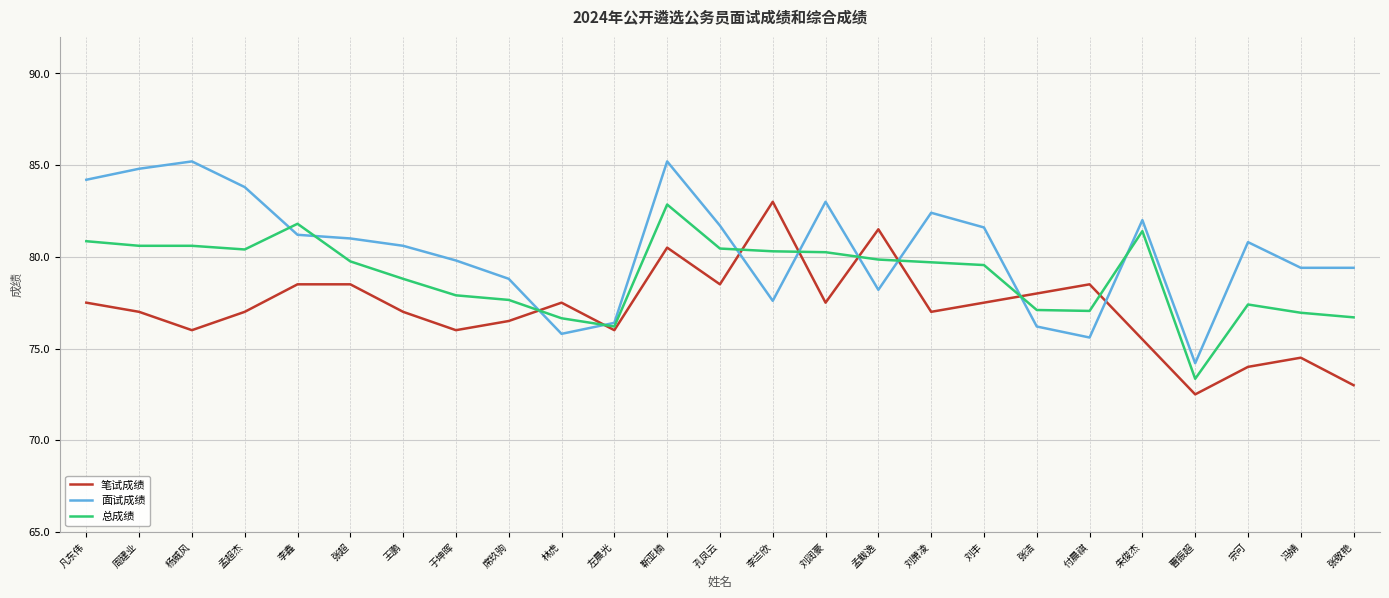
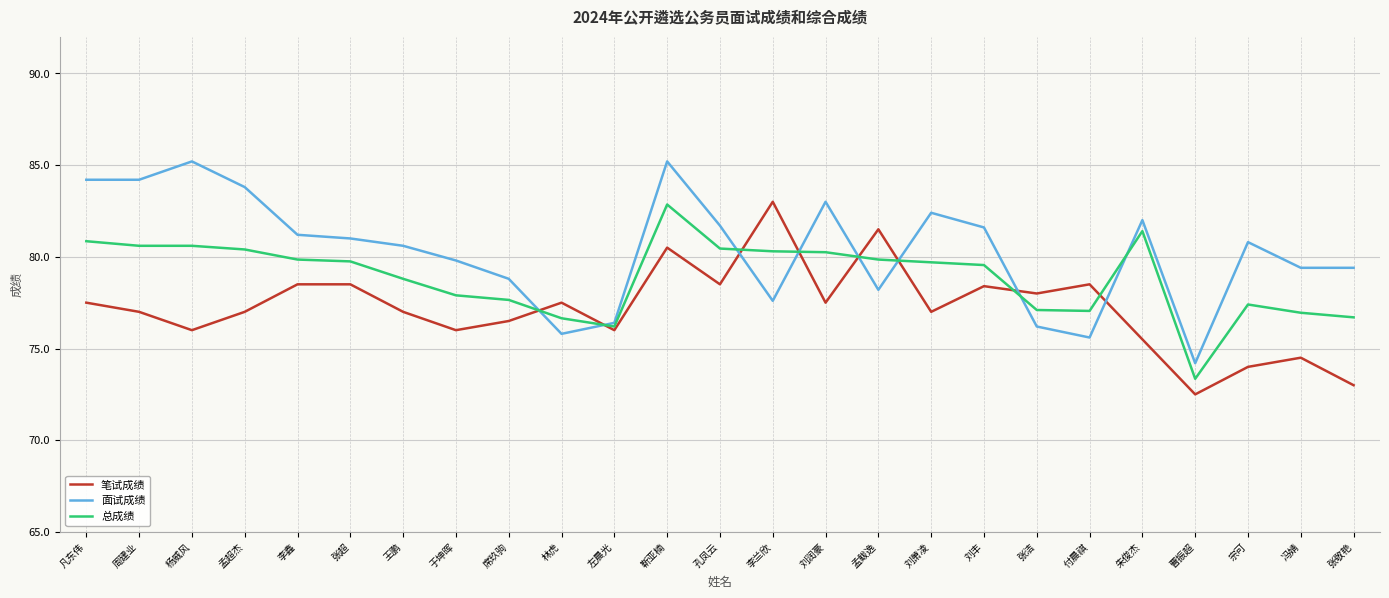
面试成绩, 周建业: 84.8 -> 84.2
总成绩, 李鑫: 81.8 -> 79.9
笔试成绩, 刘丰: 77.5 -> 78.4
